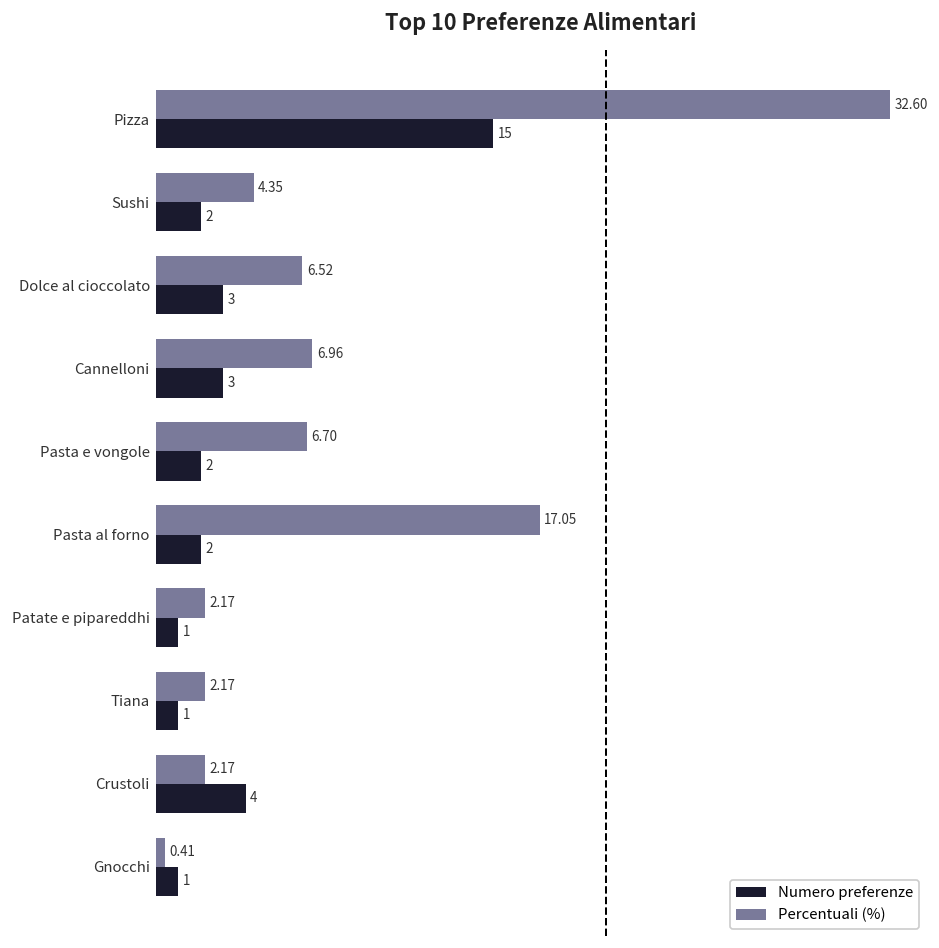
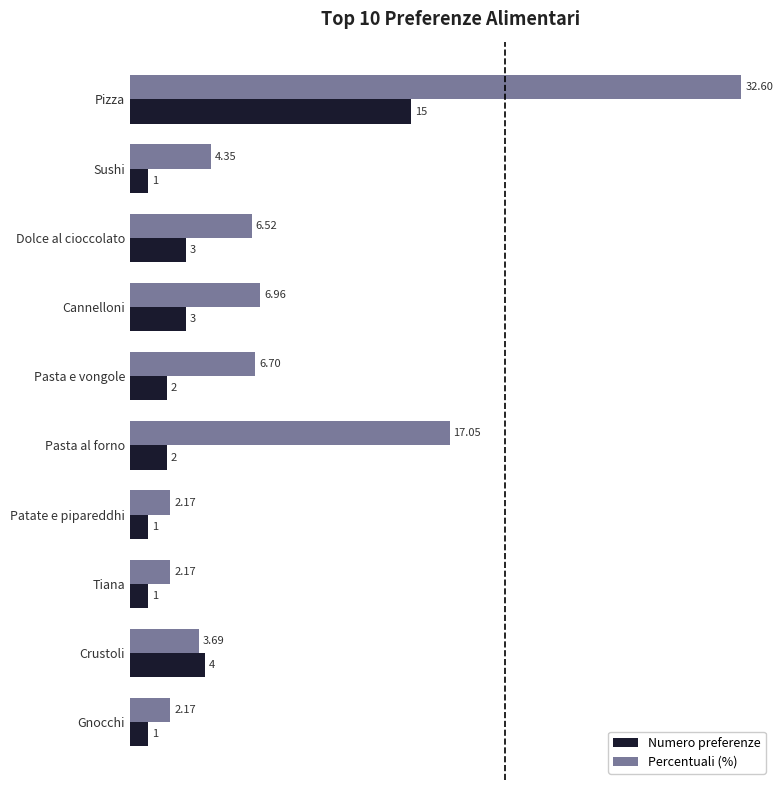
Numero preferenze, Sushi: 2 -> 1
Percentuali (%), Crustoli: 2.17 -> 3.69
Percentuali (%), Gnocchi: 0.41 -> 2.17
